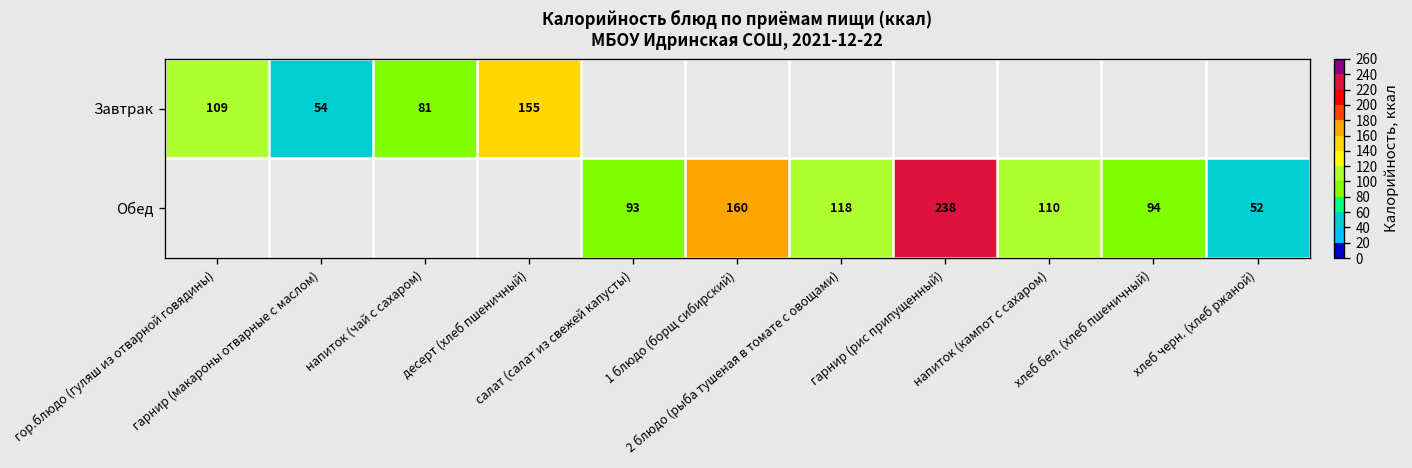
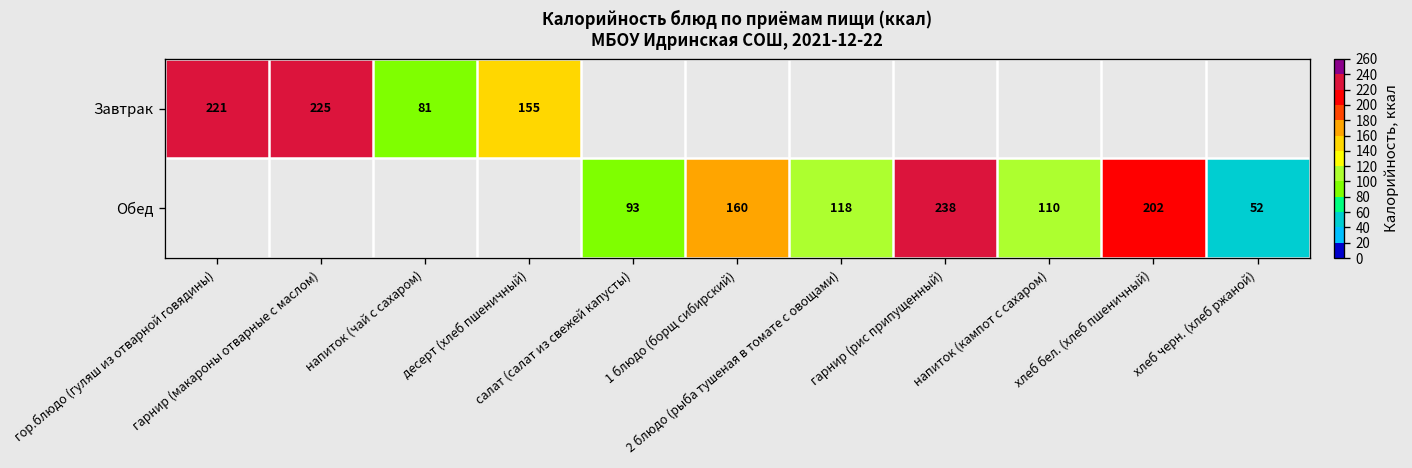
Завтрак, гор.блюдо (гуляш из отварной говядины): 109 -> 221
Завтрак, гарнир (макароны отварные с маслом): 54 -> 225
Обед, хлеб бел. (хлеб пшеничный): 94 -> 202
